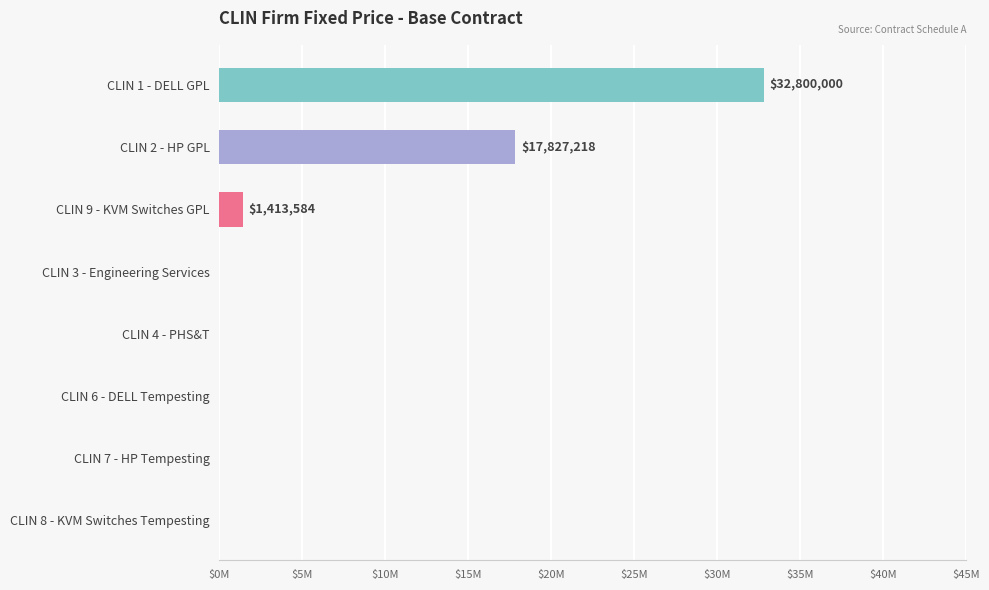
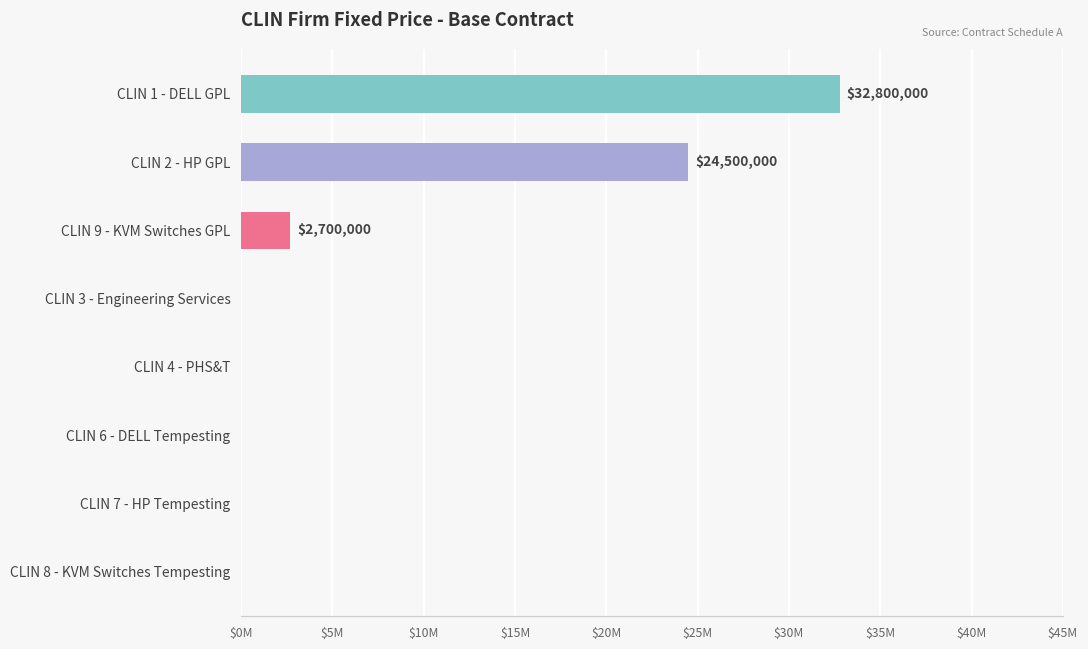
CLIN 2 - HP GPL: $17,827,218 -> $24,500,000
CLIN 9 - KVM Switches GPL: $1,413,584 -> $2,700,000
